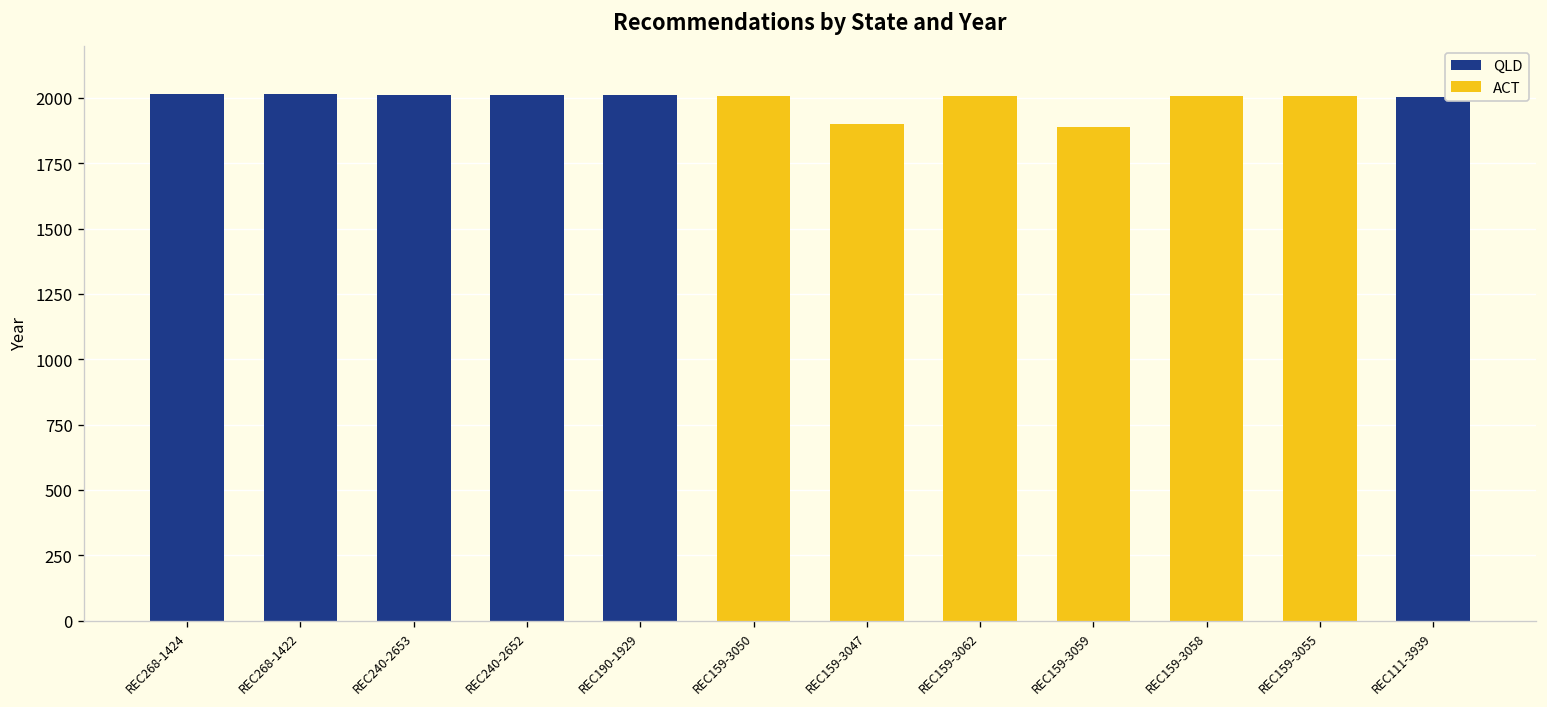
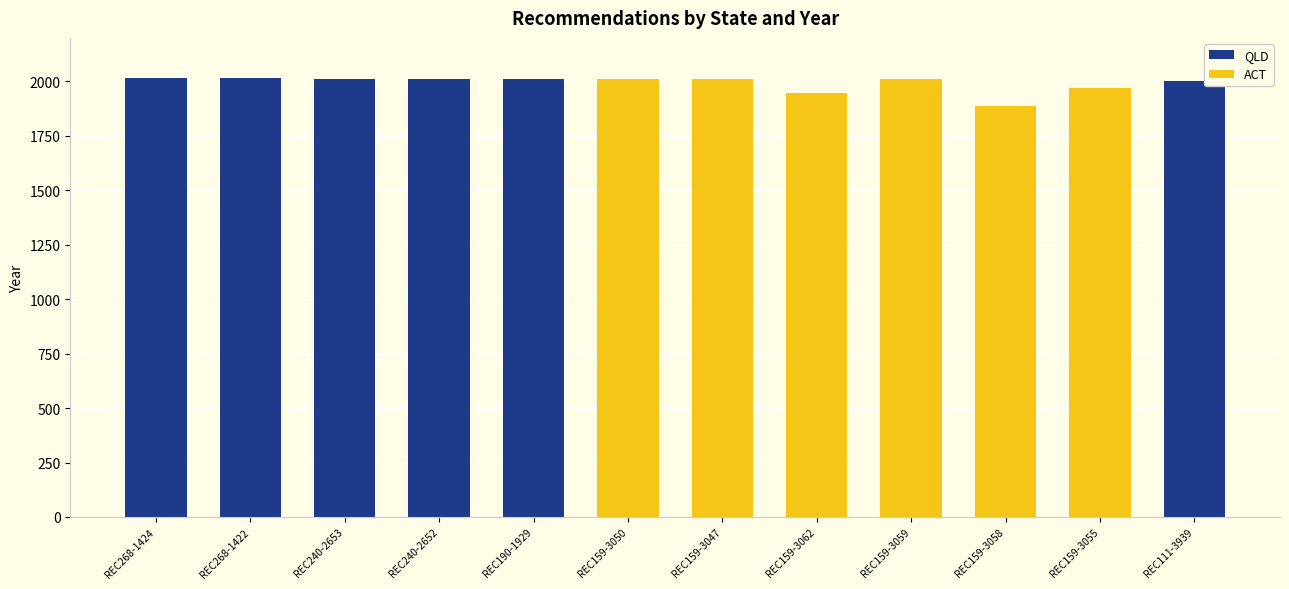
ACT, REC159-3047: 1900 -> 2010
ACT, REC159-3062: 2010 -> 1950
ACT, REC159-3059: 1890 -> 2010
ACT, REC159-3058: 2010 -> 1890
ACT, REC159-3055: 2010 -> 1970
